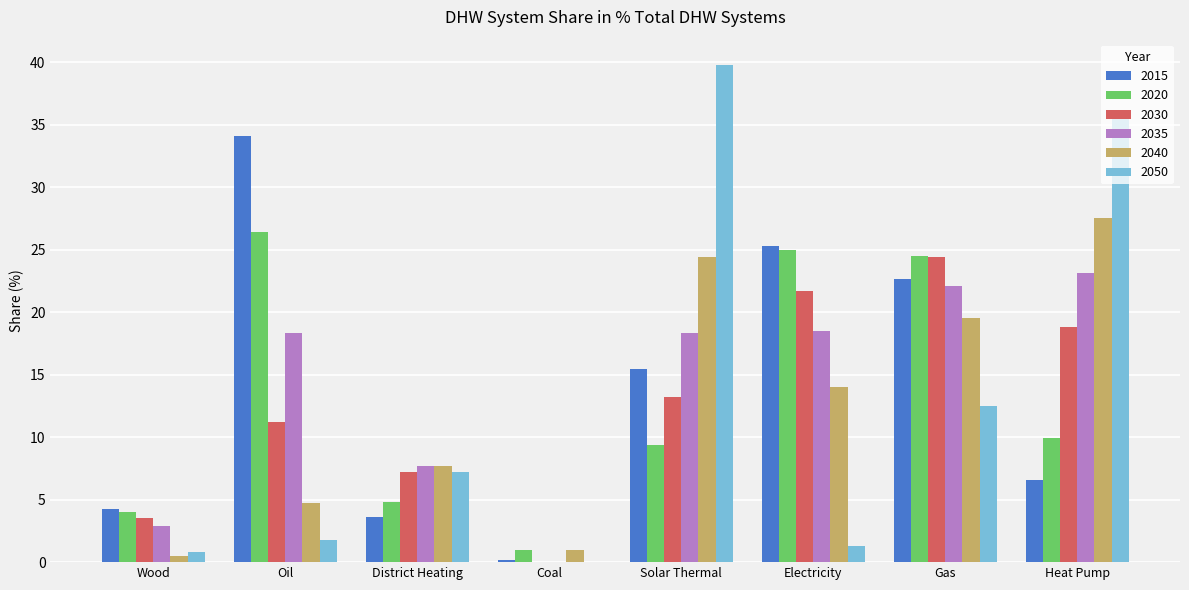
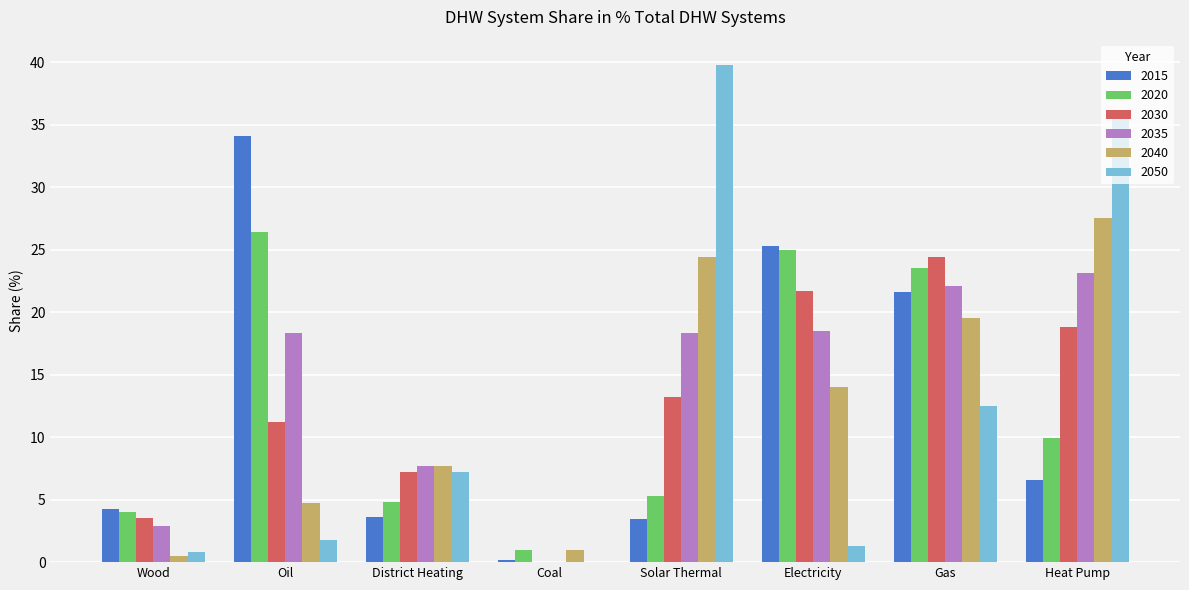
2015, Solar Thermal: 15.4 -> 3.5
2020, Solar Thermal: 9.4 -> 5.3
2015, Gas: 22.6 -> 21.6
2020, Gas: 24.5 -> 23.5
